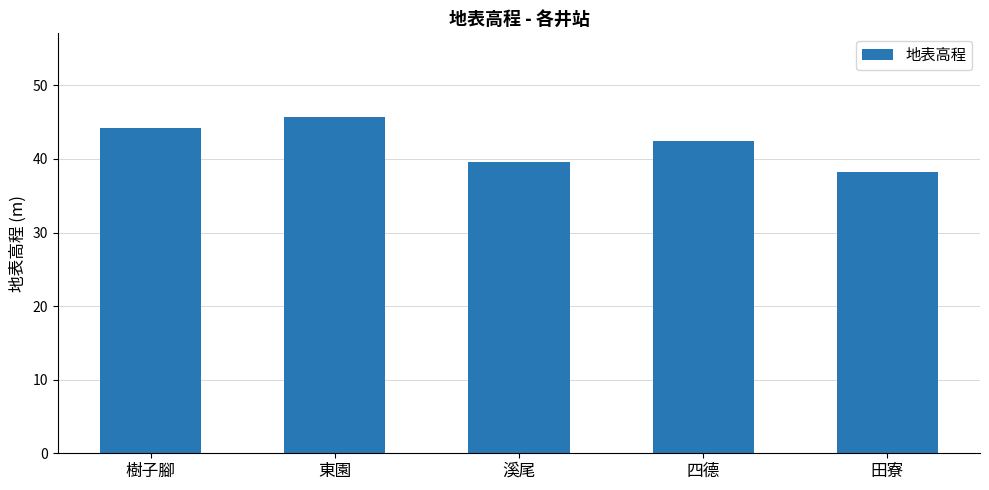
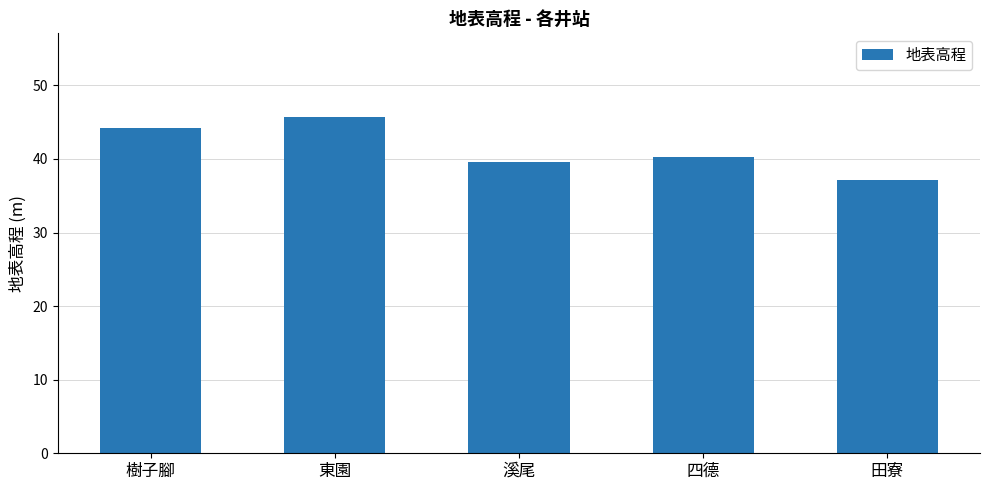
四德: 43 -> 40
田寮: 38 -> 37
